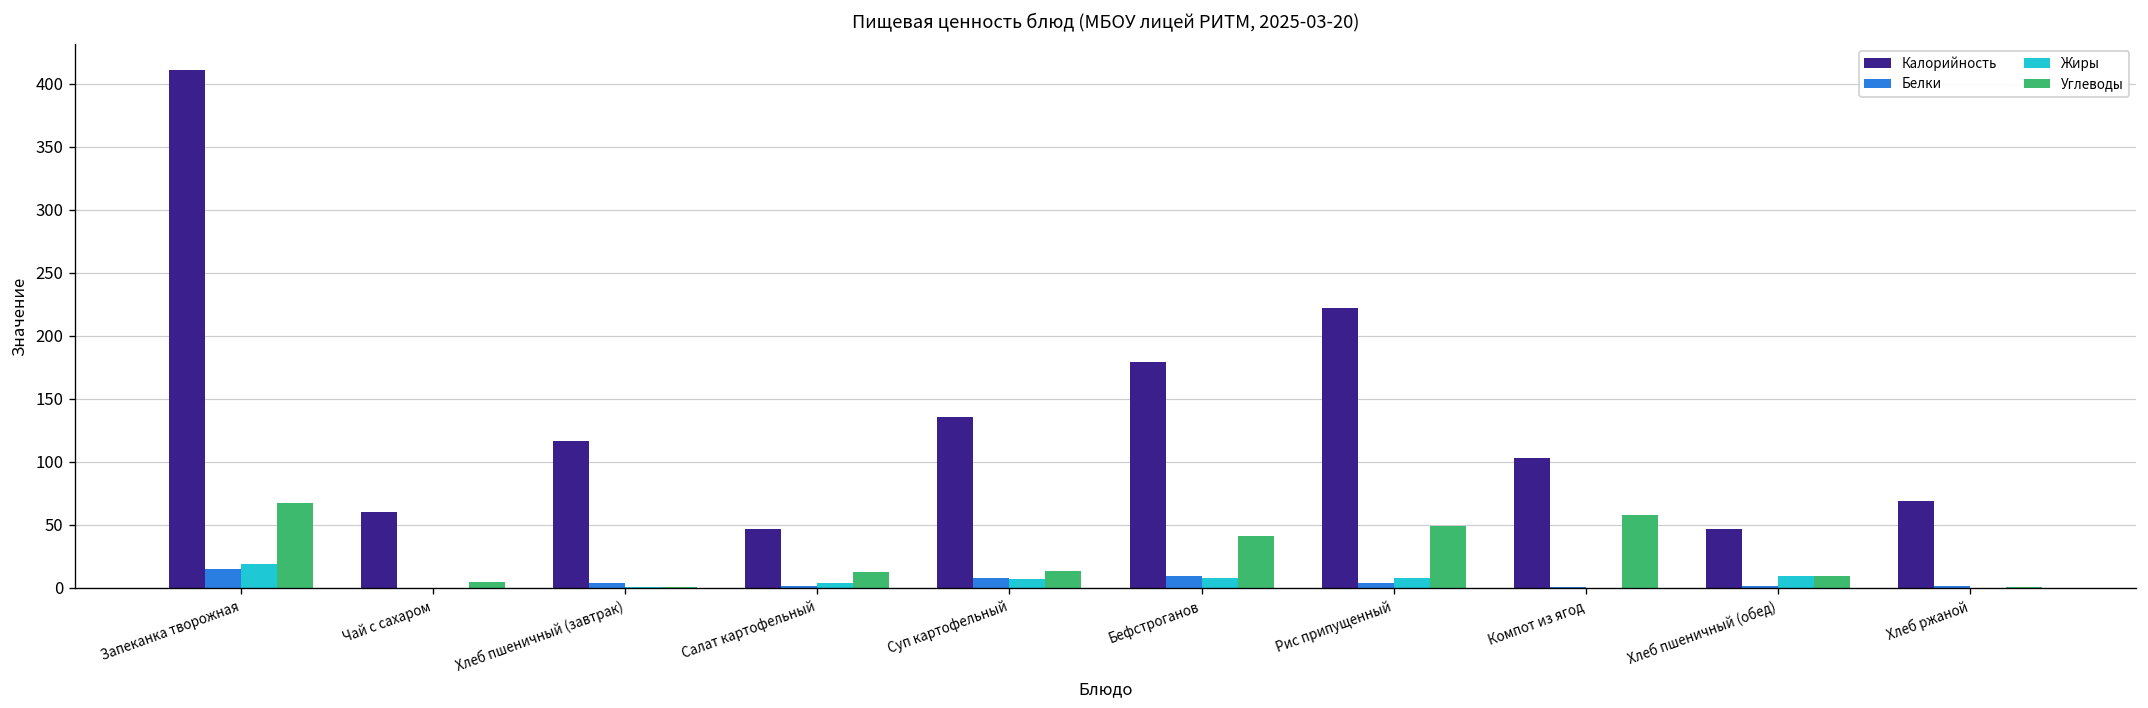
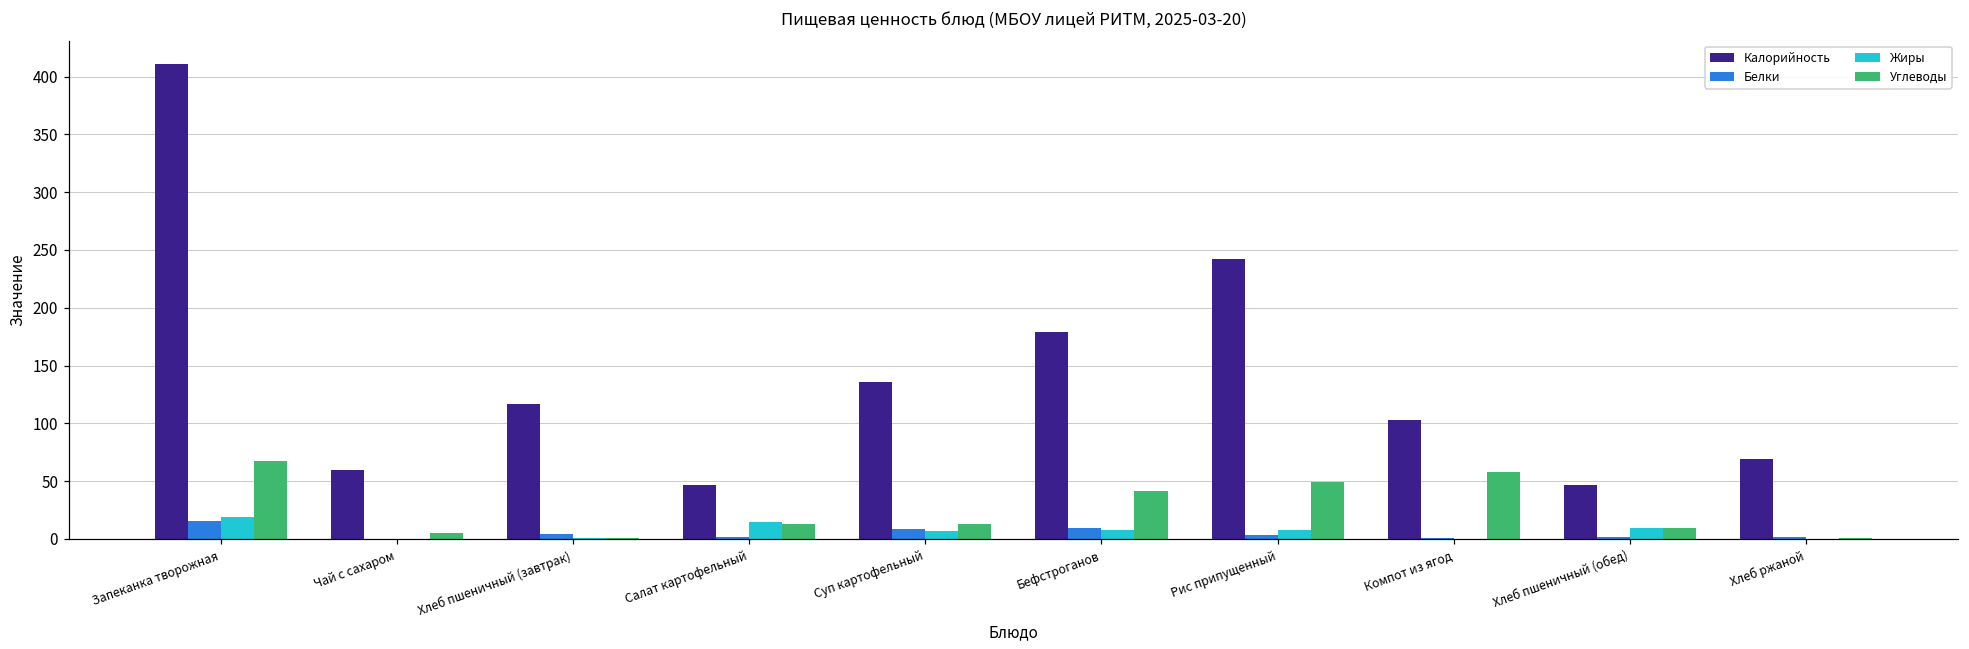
Жиры, Салат картофельный: 4 -> 15
Калорийность, Рис припущенный: 222 -> 242
